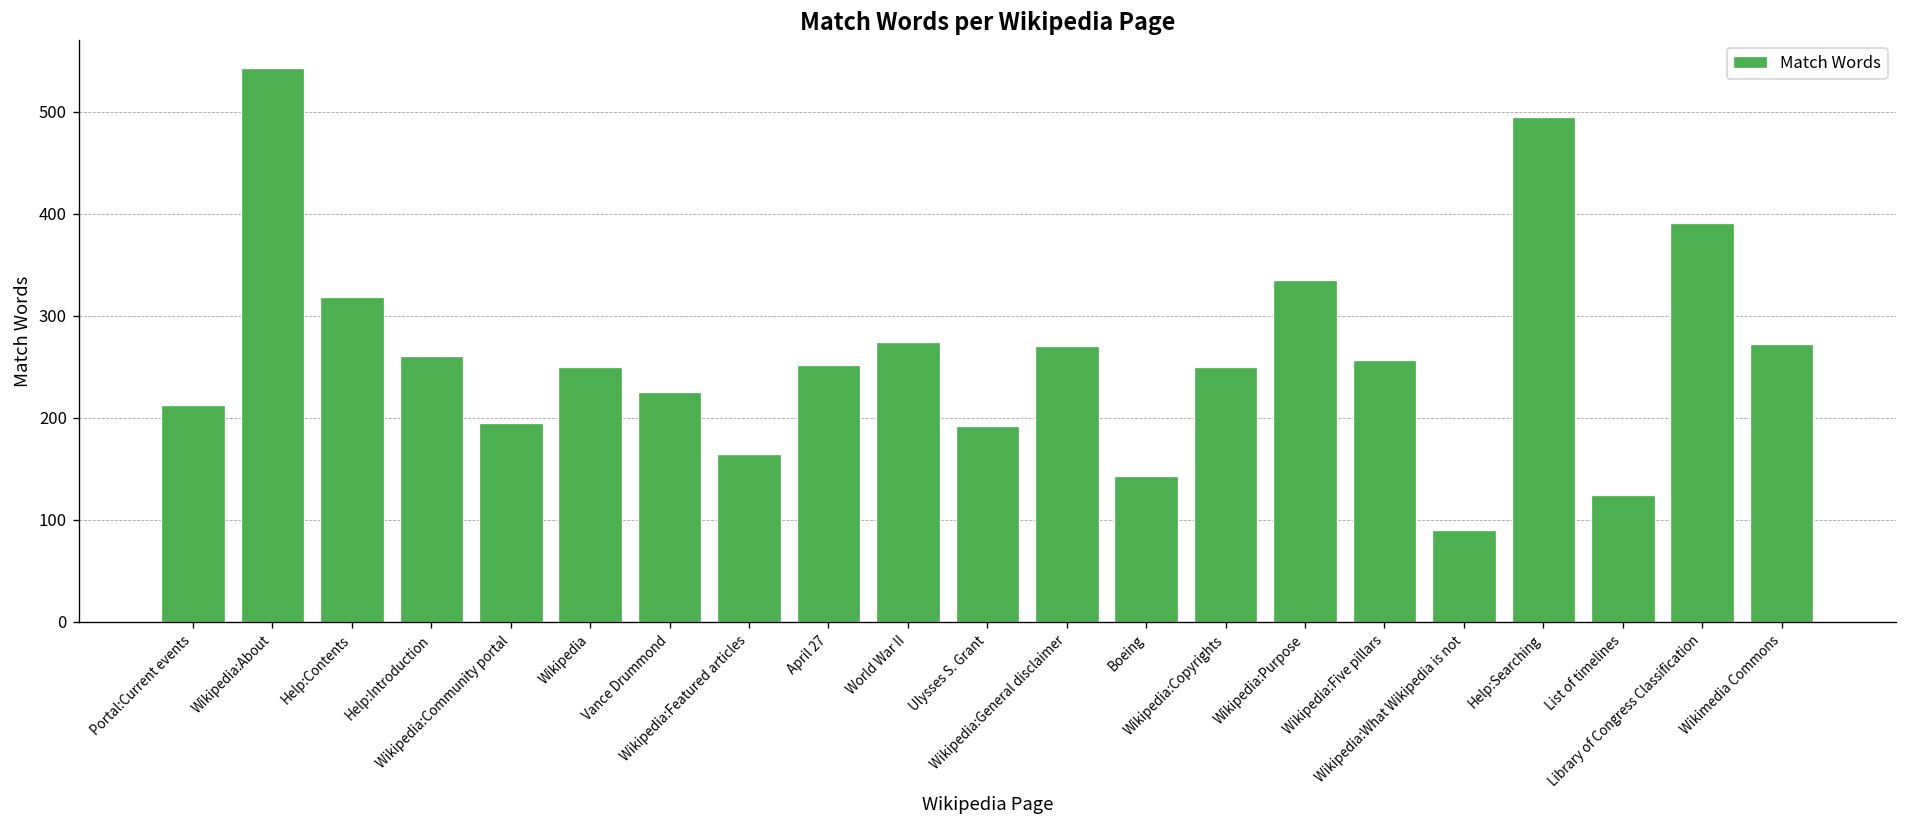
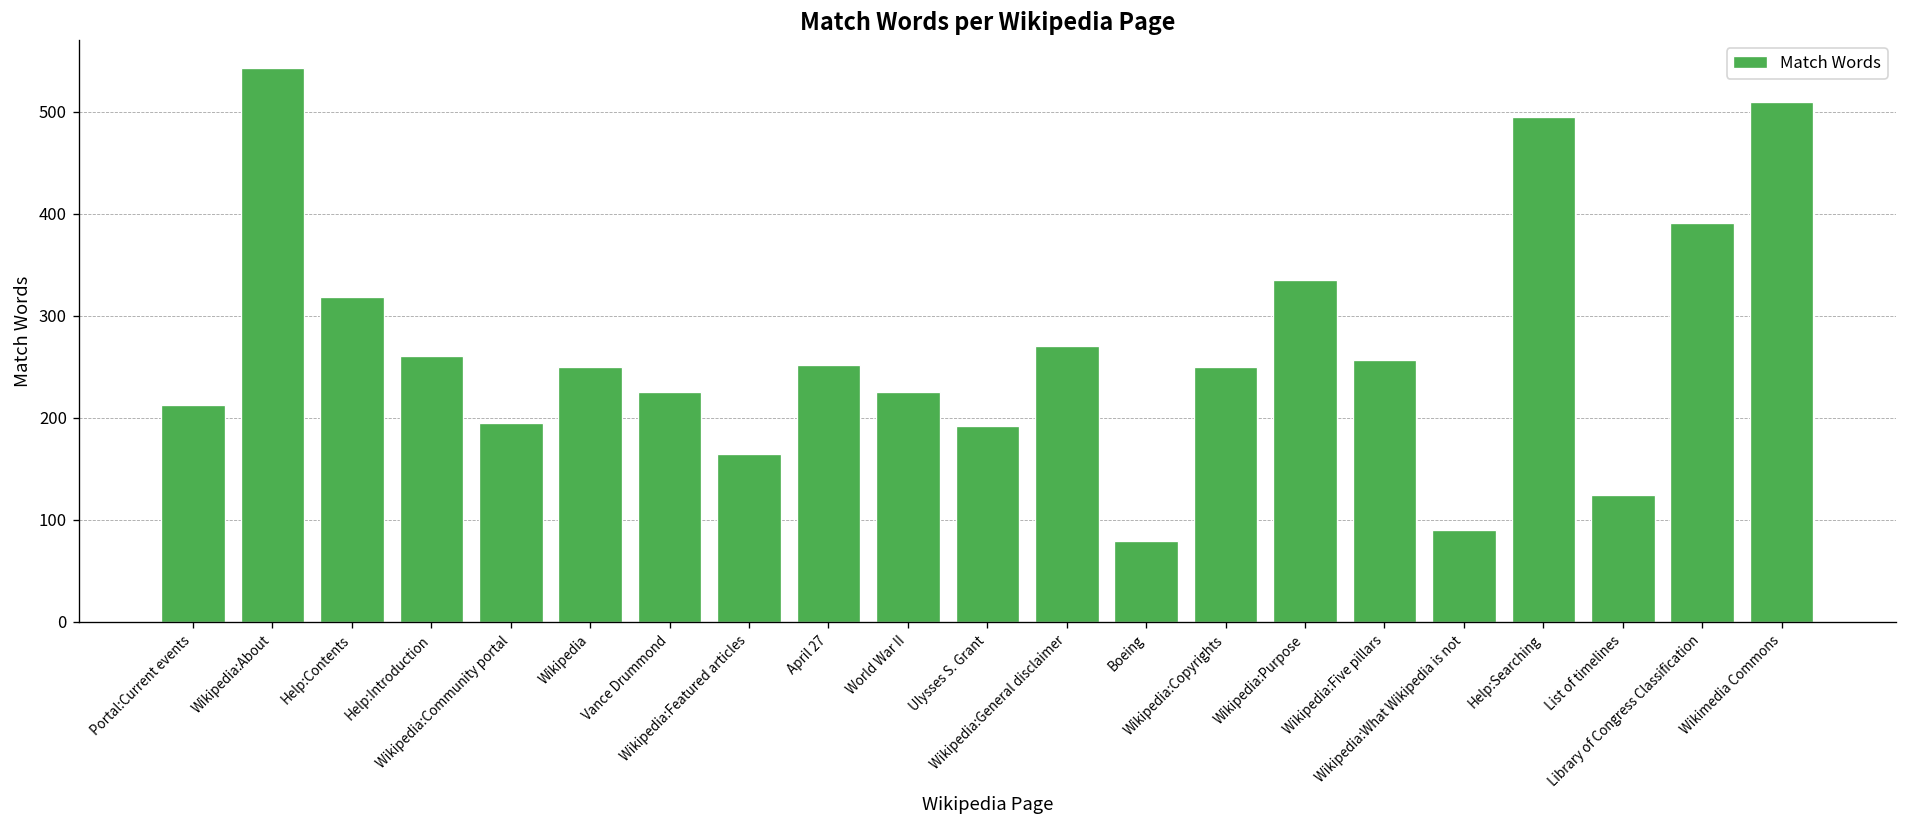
World War II: 270 -> 230
Boeing: 140 -> 80
Wikimedia Commons: 270 -> 510
